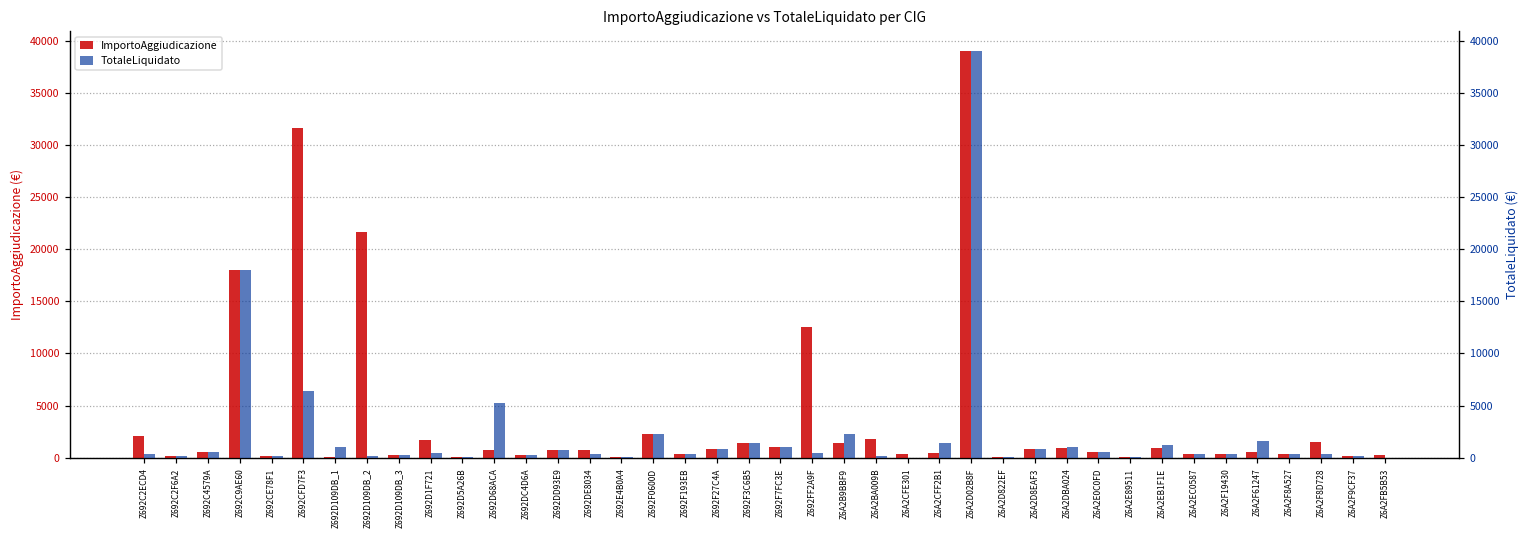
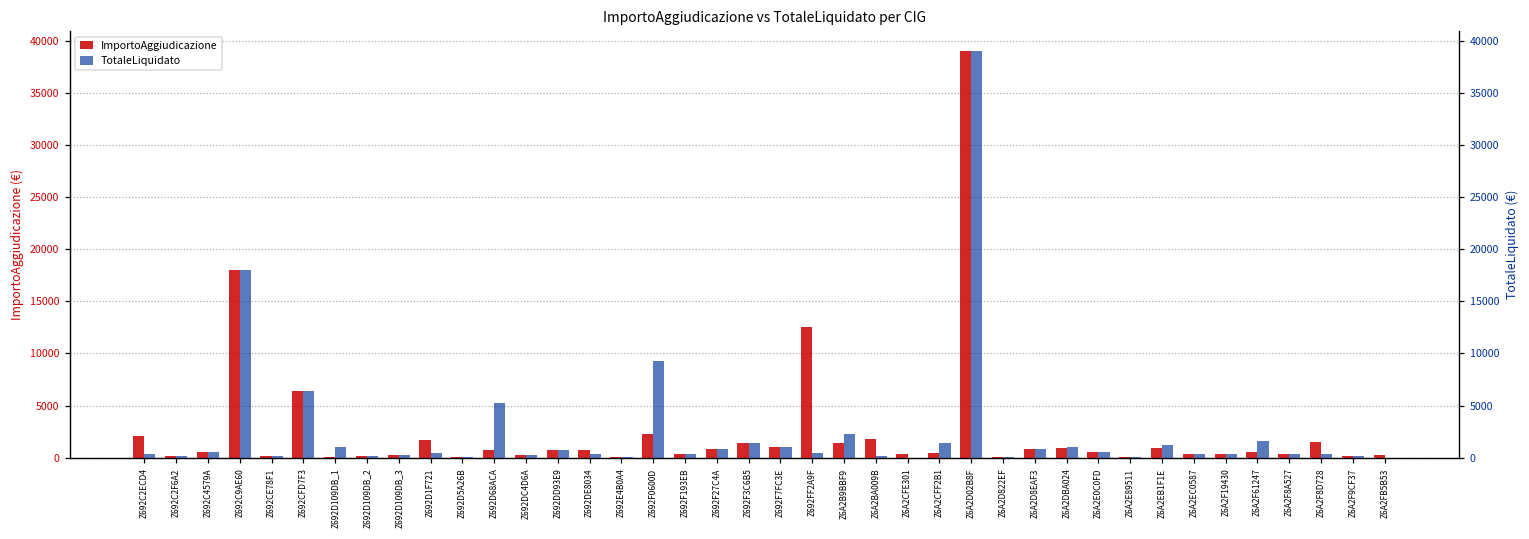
ImportoAggiudicazione, Z692CFD7F3: 32000 -> 6000
ImportoAggiudicazione, Z692D109DB_2: 22000 -> 0
TotaleLiquidato, Z692F0600D: 2000 -> 9000
